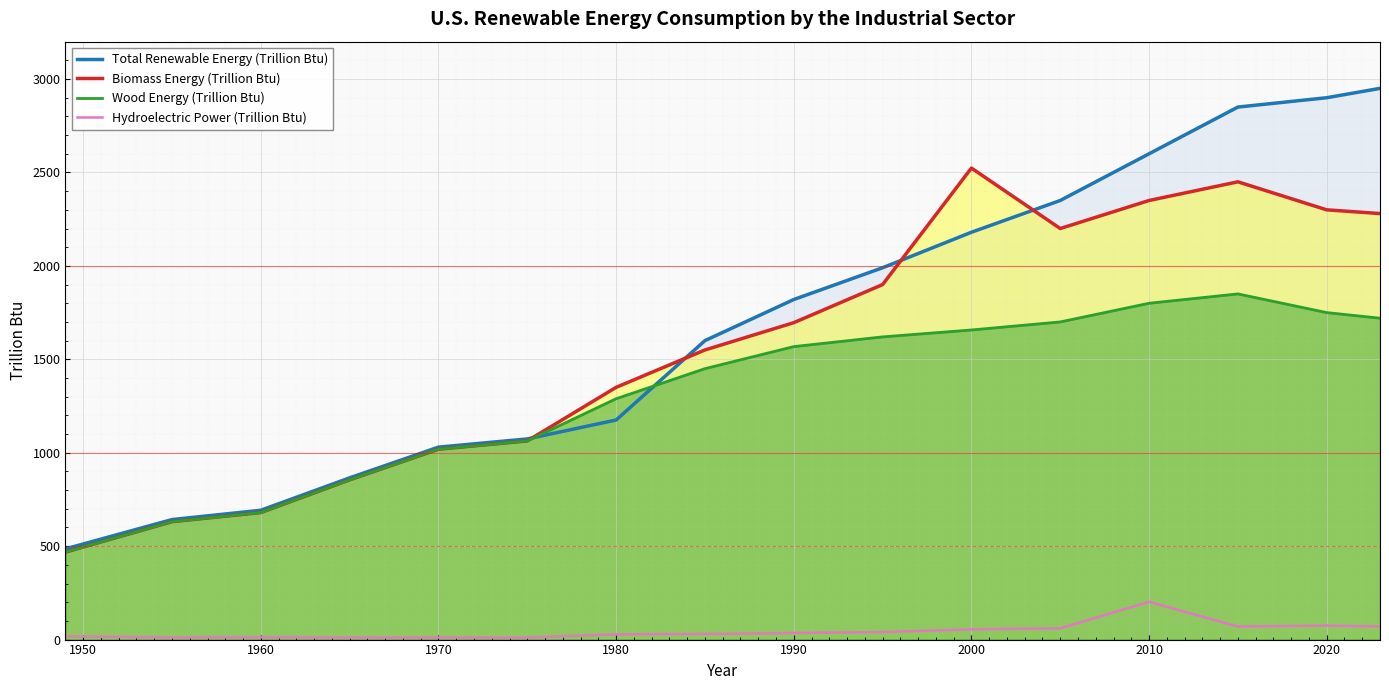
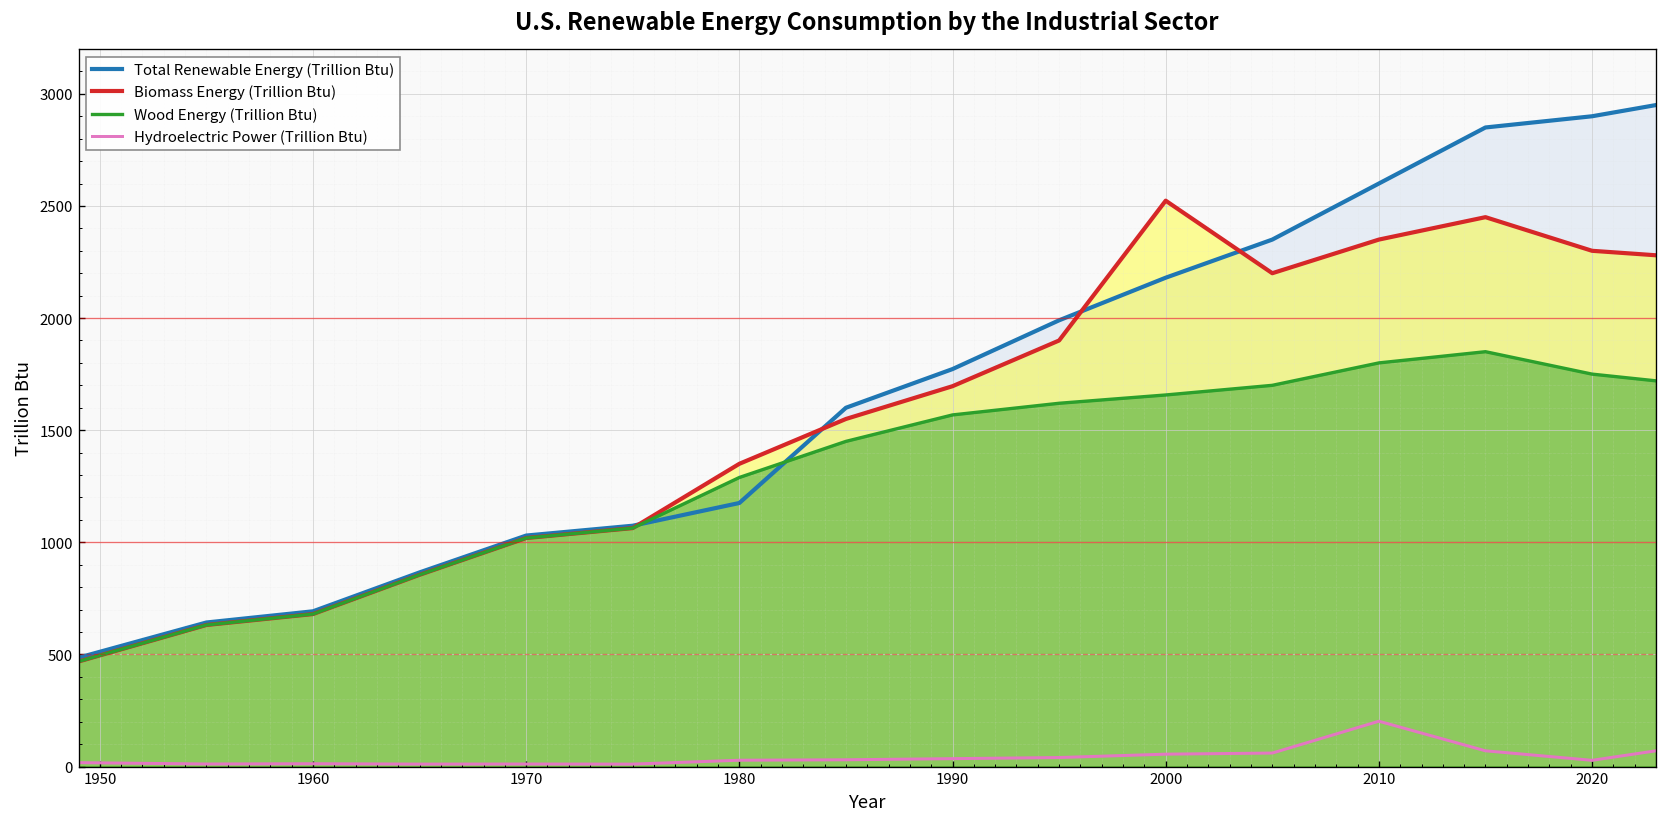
Total Renewable Energy (Trillion Btu), 1990: 1820 -> 1770
Hydroelectric Power (Trillion Btu), 2020: 80 -> 30
